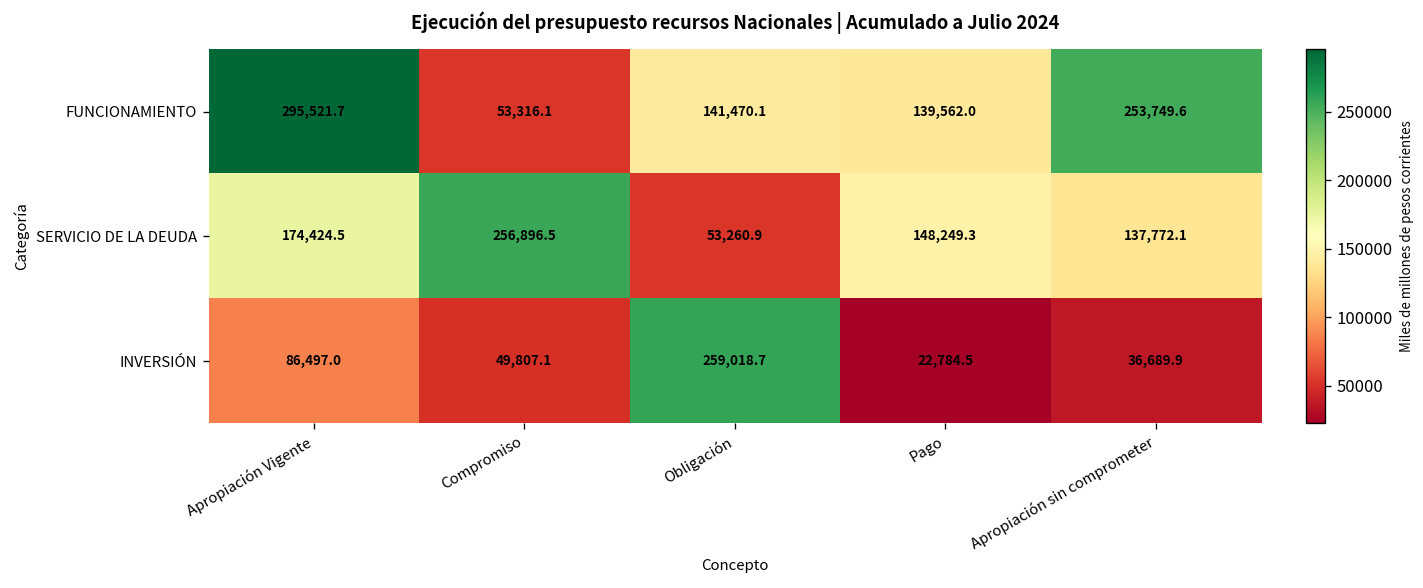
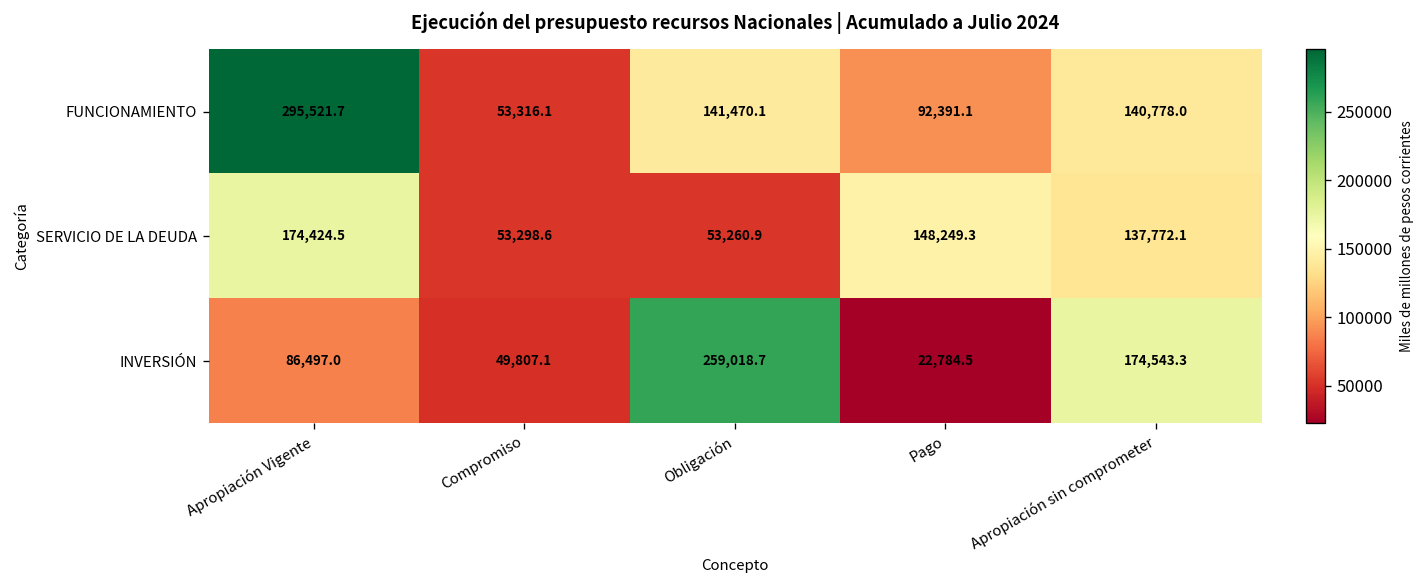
FUNCIONAMIENTO, Pago: 139,562.0 -> 92,391.1
FUNCIONAMIENTO, Apropiación sin comprometer: 253,749.6 -> 140,778.0
SERVICIO DE LA DEUDA, Compromiso: 256,896.5 -> 53,298.6
INVERSIÓN, Apropiación sin comprometer: 36,689.9 -> 174,543.3
